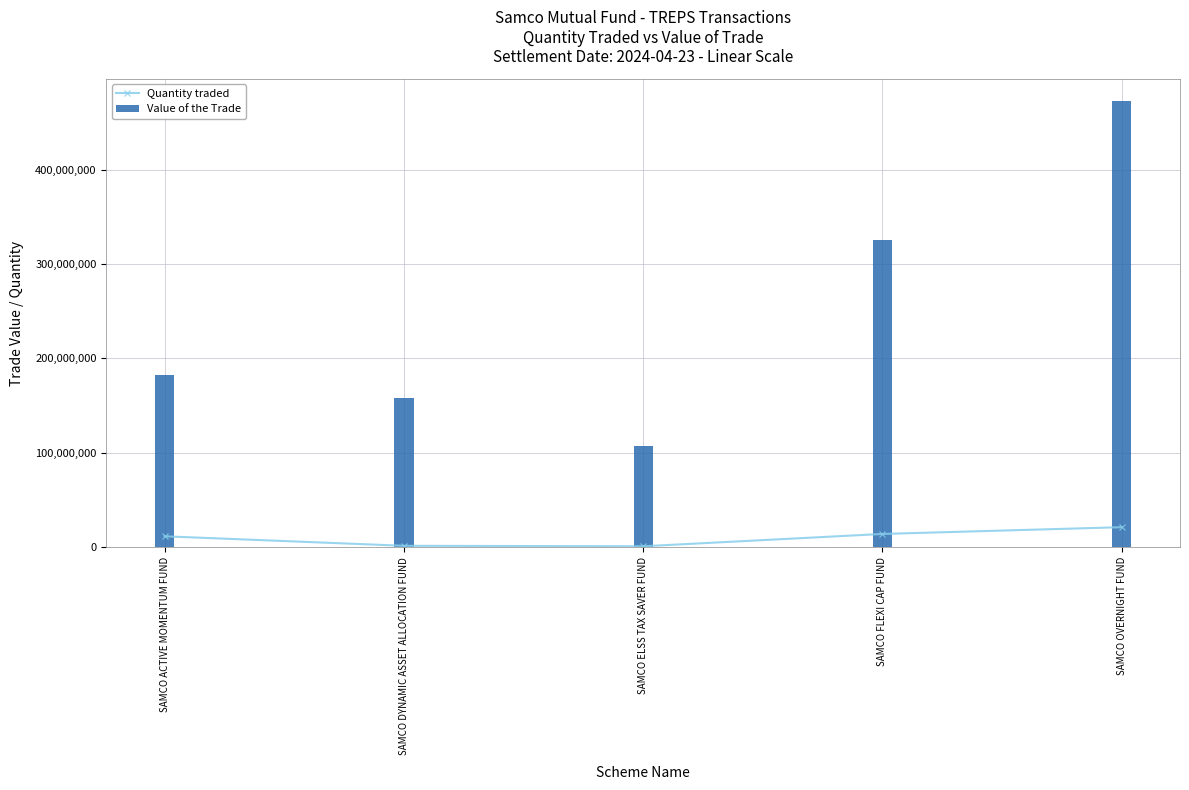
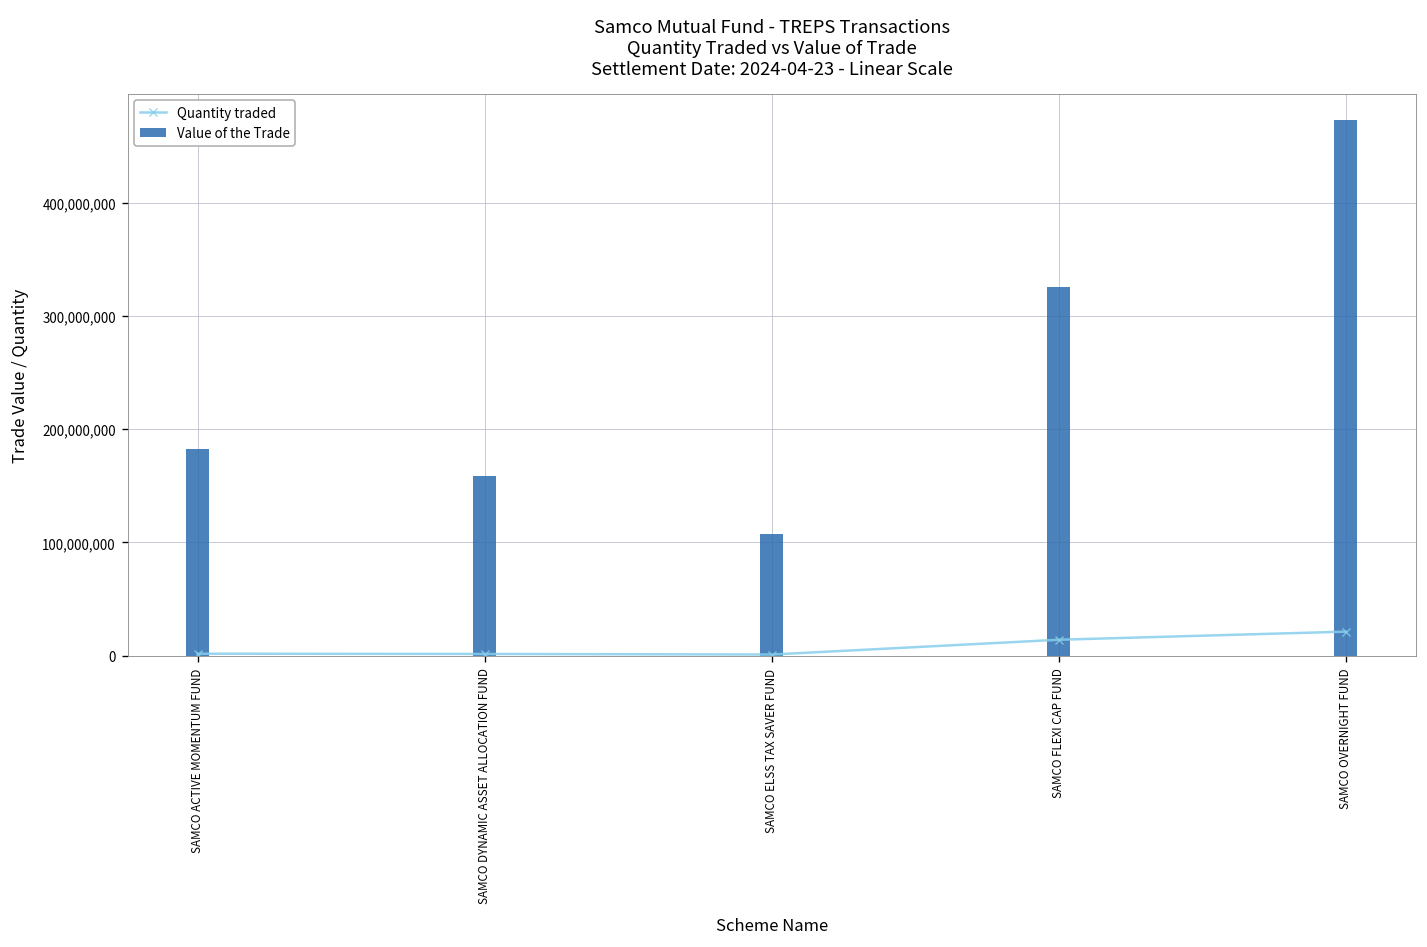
Quantity traded, SAMCO ACTIVE MOMENTUM FUND: 10,000,000 -> 0
